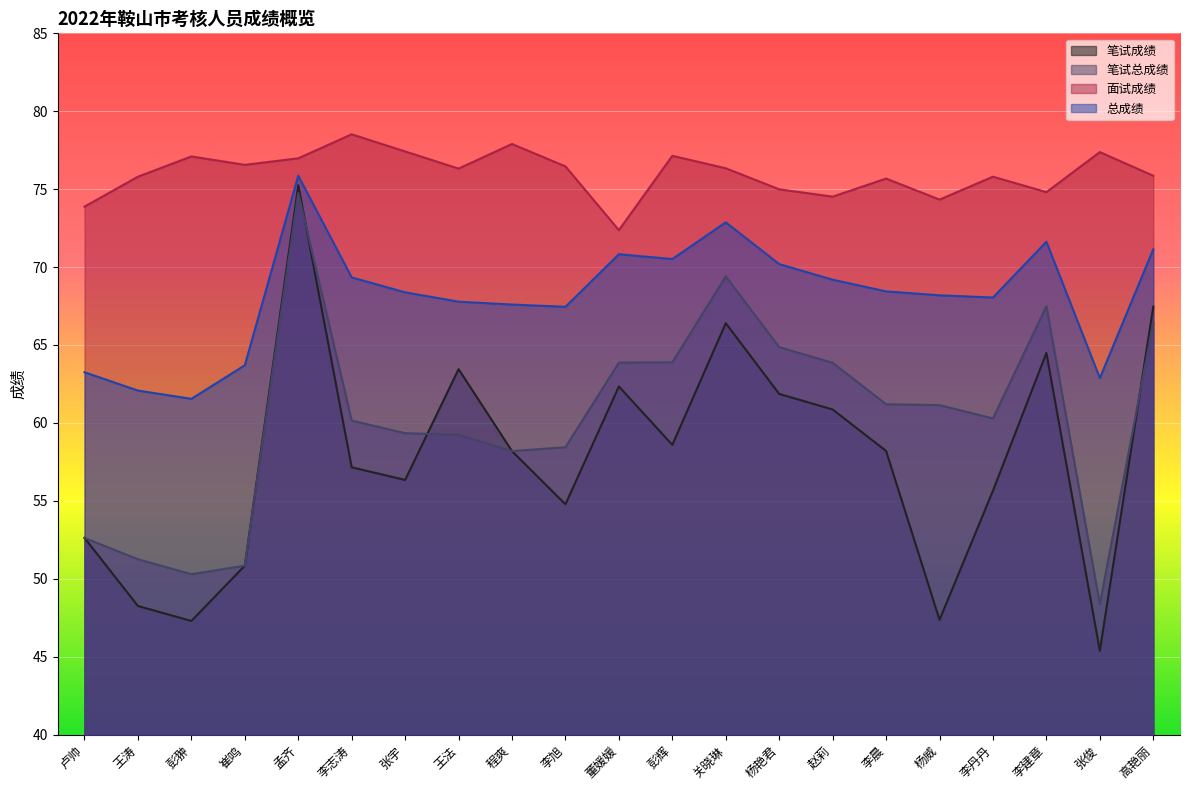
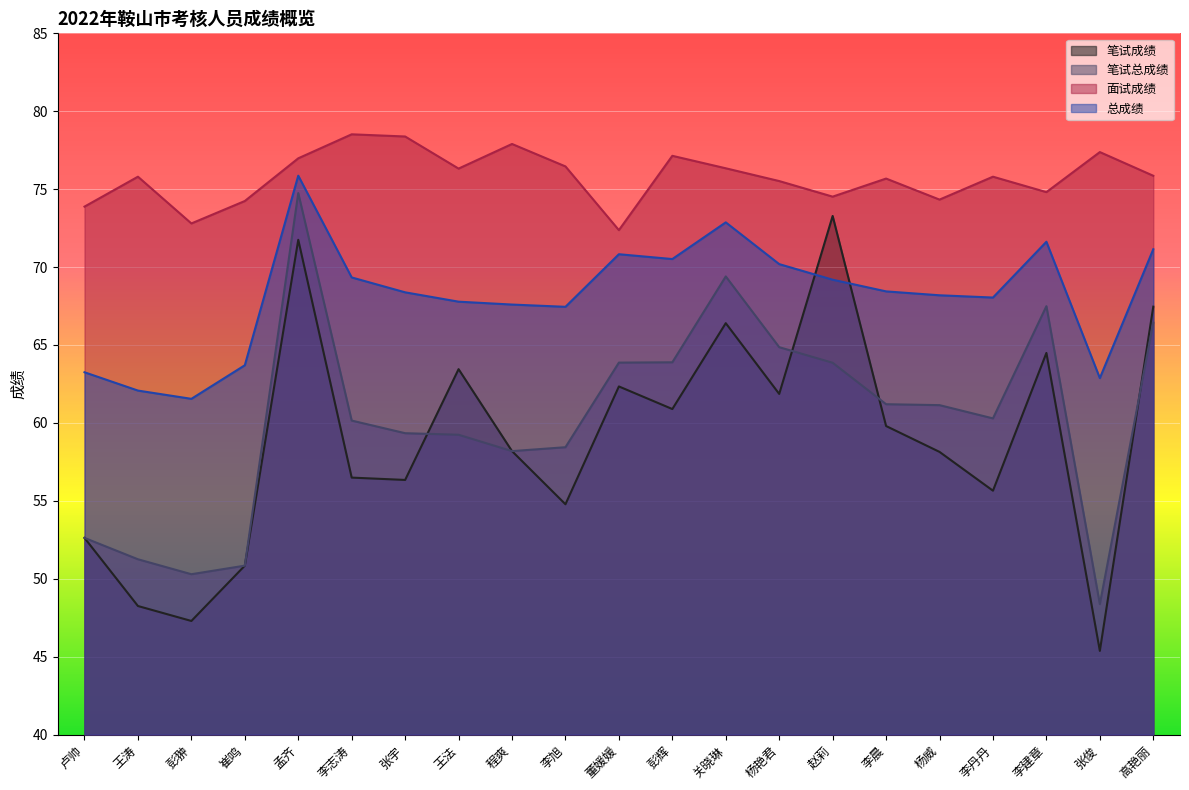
面试成绩, 彭翀: 77.1 -> 72.8
面试成绩, 崔鸣: 76.6 -> 74.2
笔试成绩, 孟齐: 75.3 -> 71.8
笔试成绩, 李志涛: 57.2 -> 56.5
面试成绩, 张宇: 77.4 -> 78.4
笔试成绩, 彭辉: 58.6 -> 60.9
面试成绩, 杨艳君: 75.0 -> 75.5
笔试成绩, 赵莉: 60.9 -> 73.3
笔试成绩, 李晨: 58.2 -> 59.8
笔试成绩, 杨威: 47.4 -> 58.1
